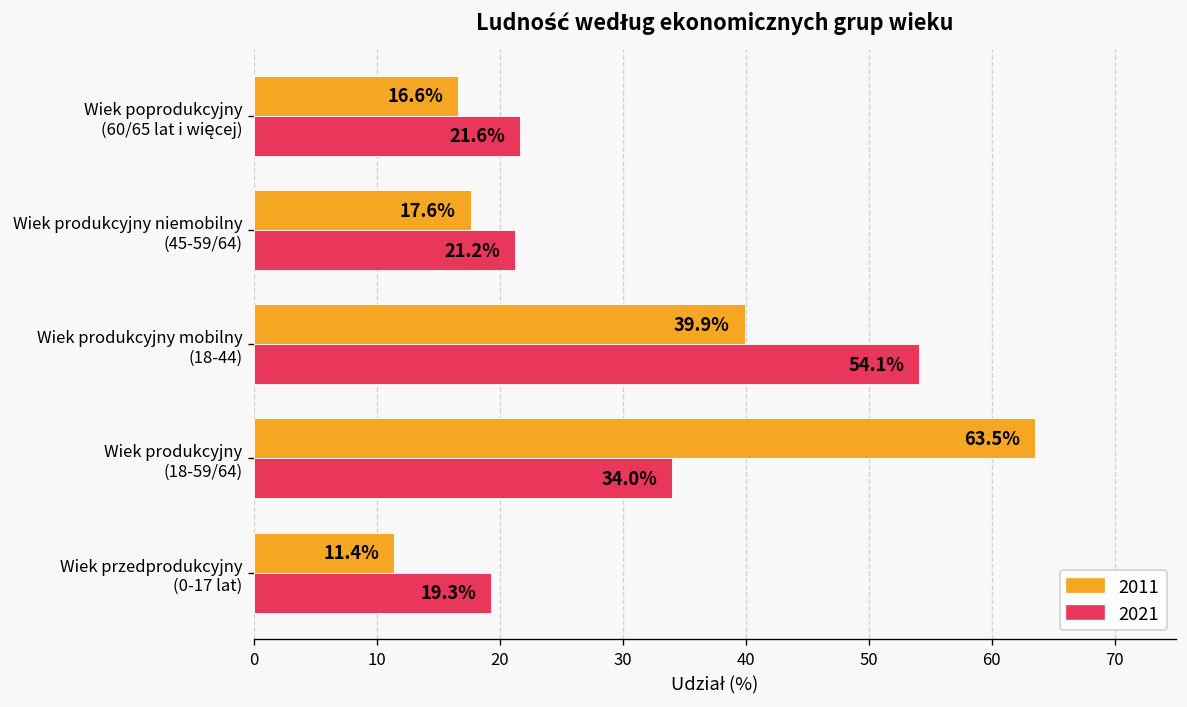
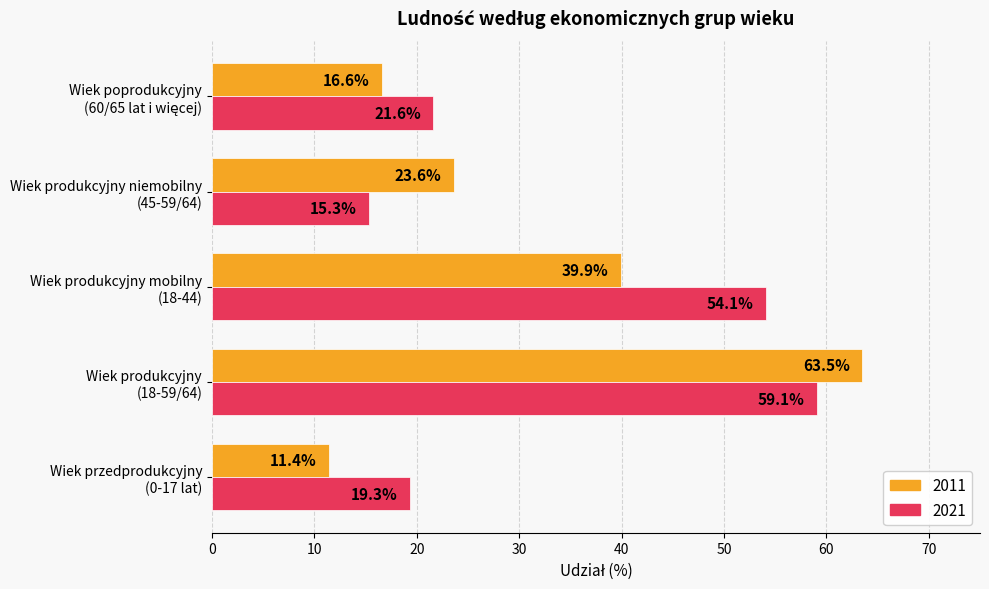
2011, Wiek produkcyjny niemobilny (45-59/64): 17.6% -> 23.6%
2021, Wiek produkcyjny niemobilny (45-59/64): 21.2% -> 15.3%
2021, Wiek produkcyjny (18-59/64): 34.0% -> 59.1%
